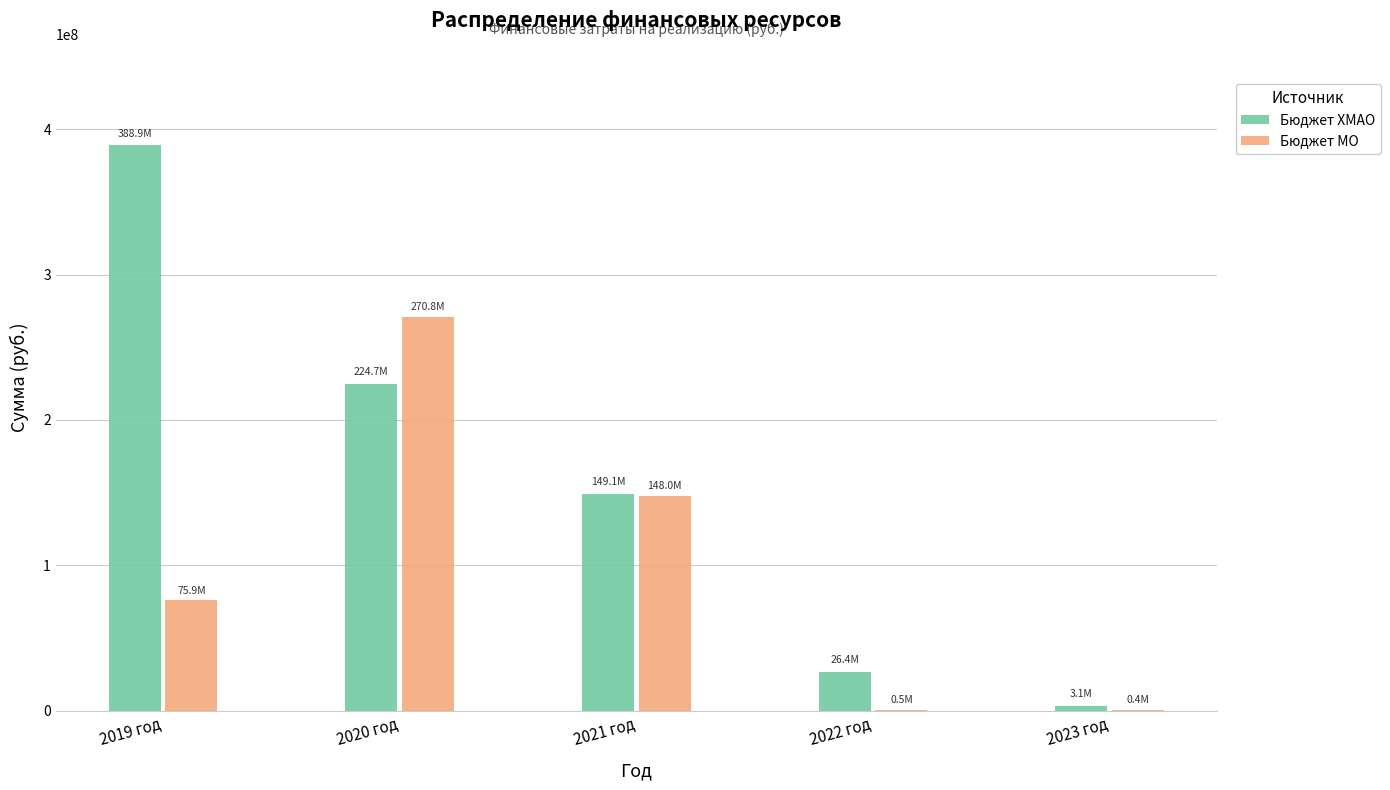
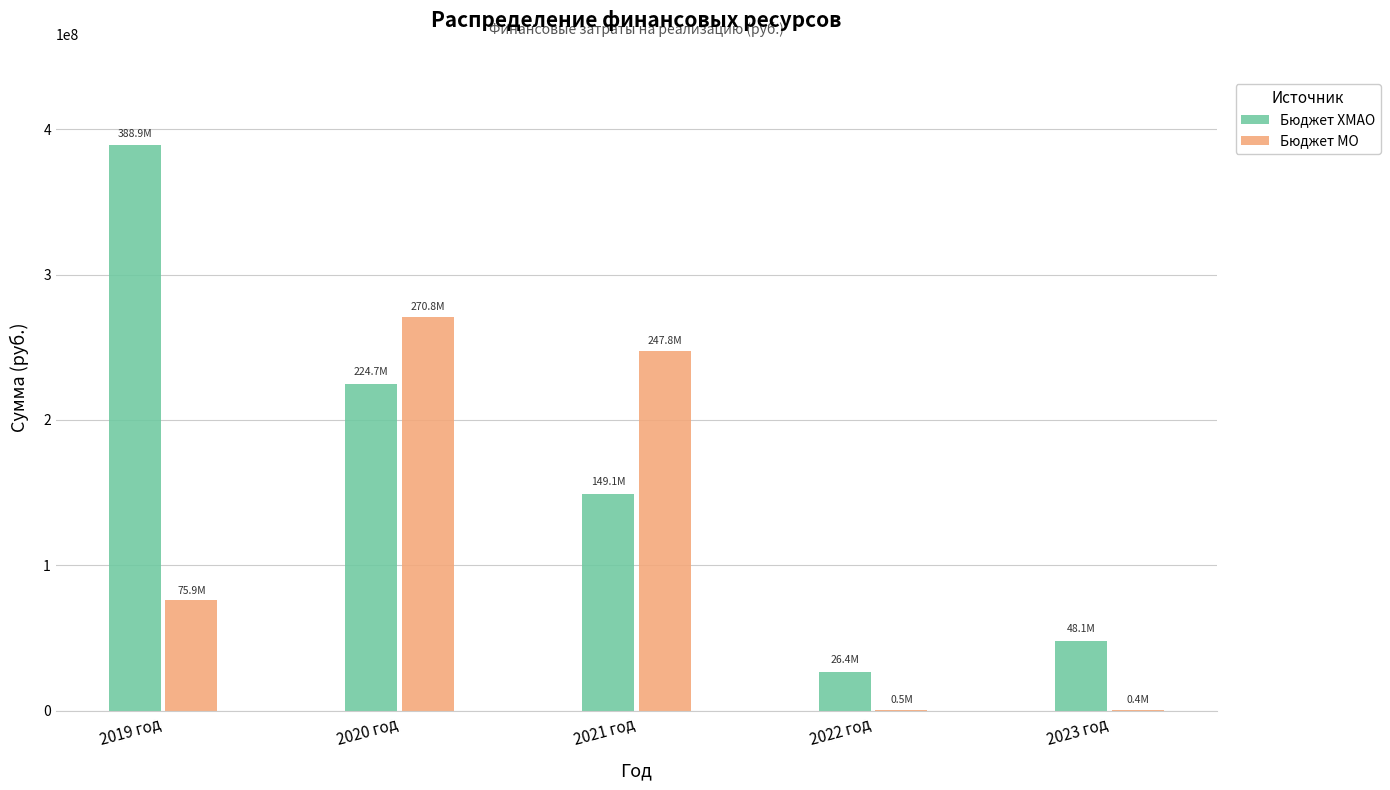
Бюджет МО, 2021 год: 148.0M -> 247.8M
Бюджет ХМАО, 2023 год: 3.1M -> 48.1M
